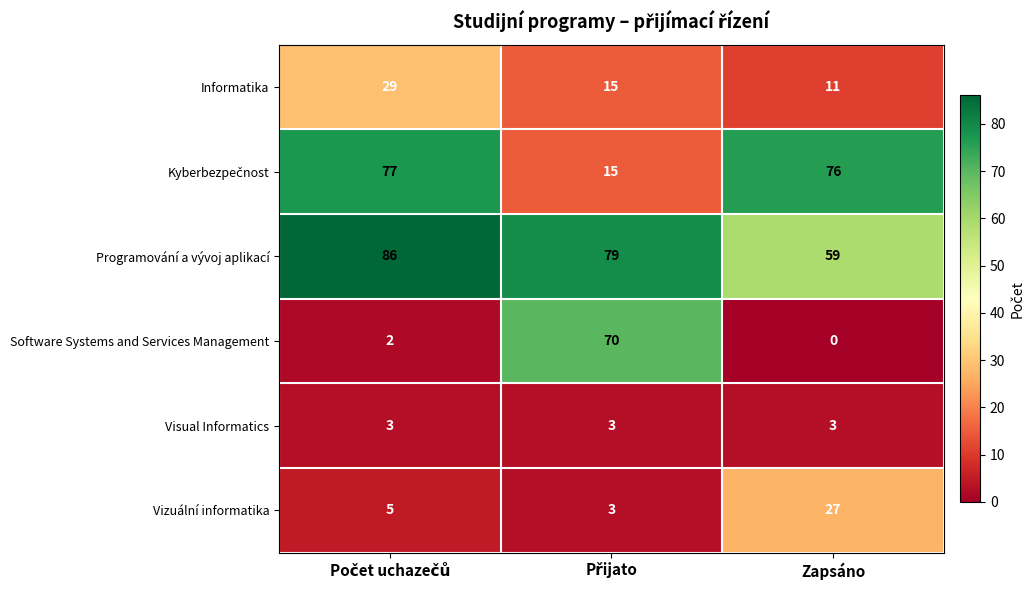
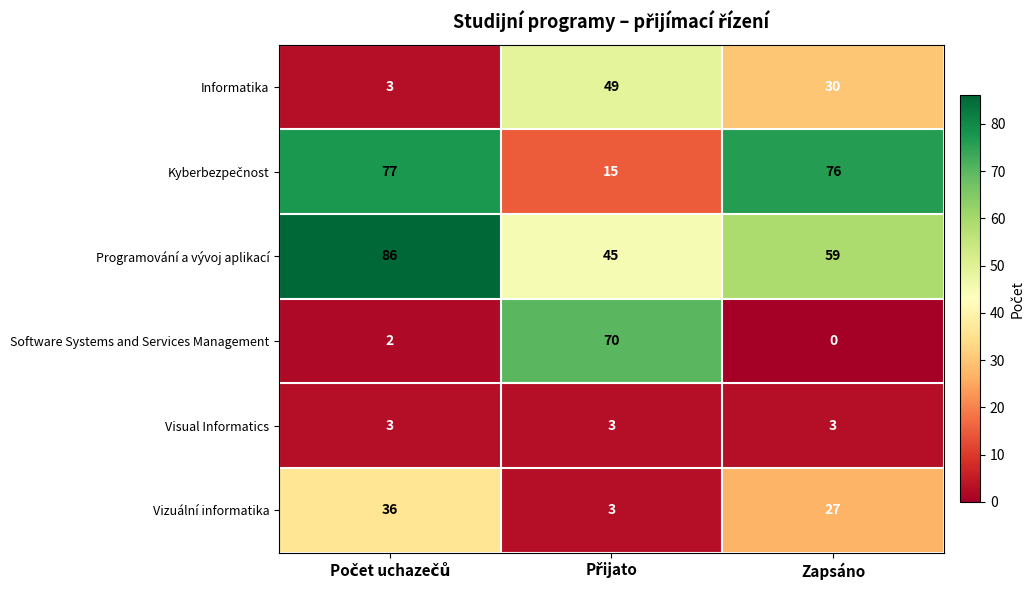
Informatika, Počet uchazečů: 29 -> 3
Informatika, Přijato: 15 -> 49
Informatika, Zapsáno: 11 -> 30
Programování a vývoj aplikací, Přijato: 79 -> 45
Vizuální informatika, Počet uchazečů: 5 -> 36
